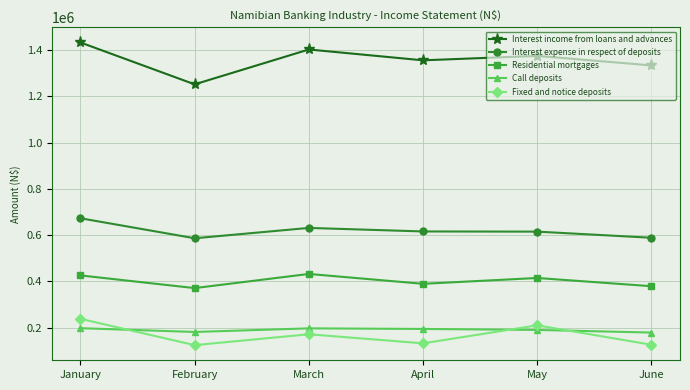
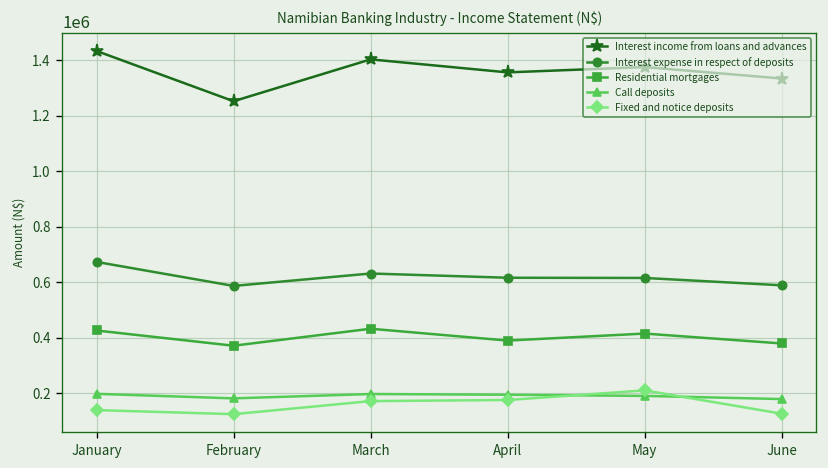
Fixed and notice deposits, January: 240000 -> 140000
Fixed and notice deposits, April: 130000 -> 180000
